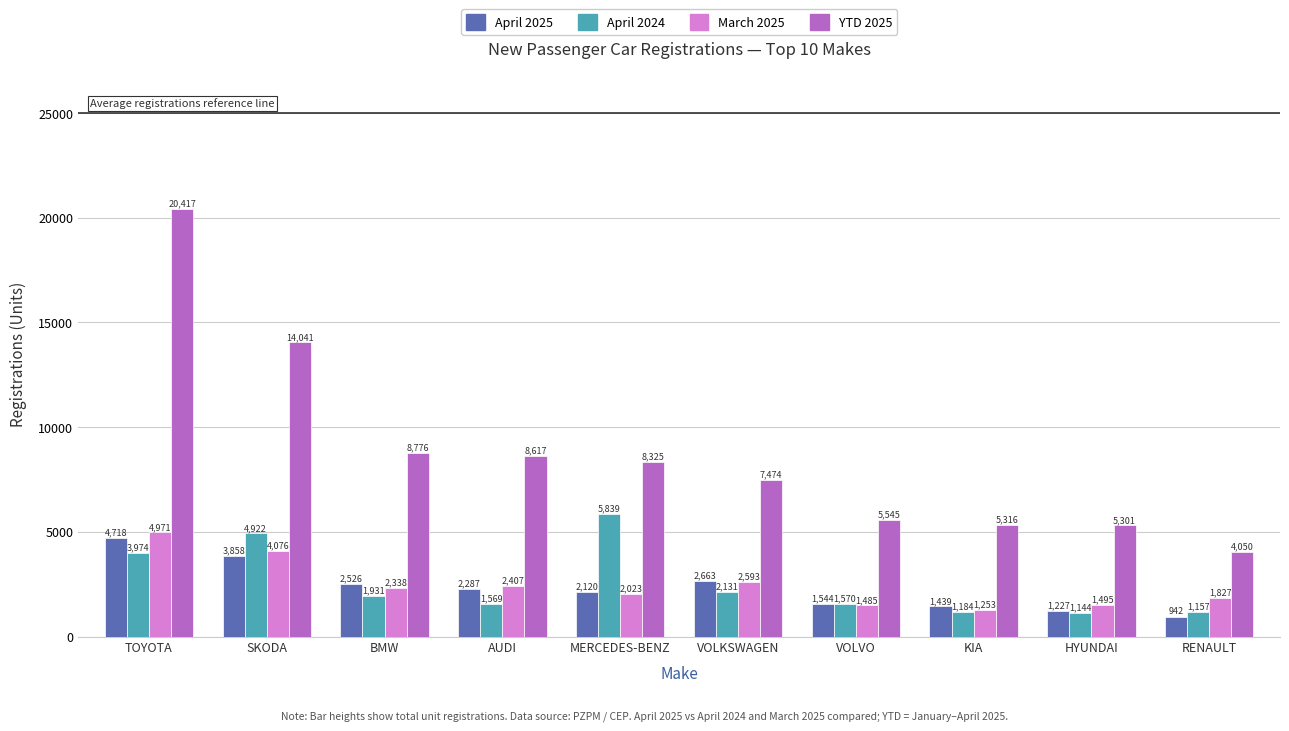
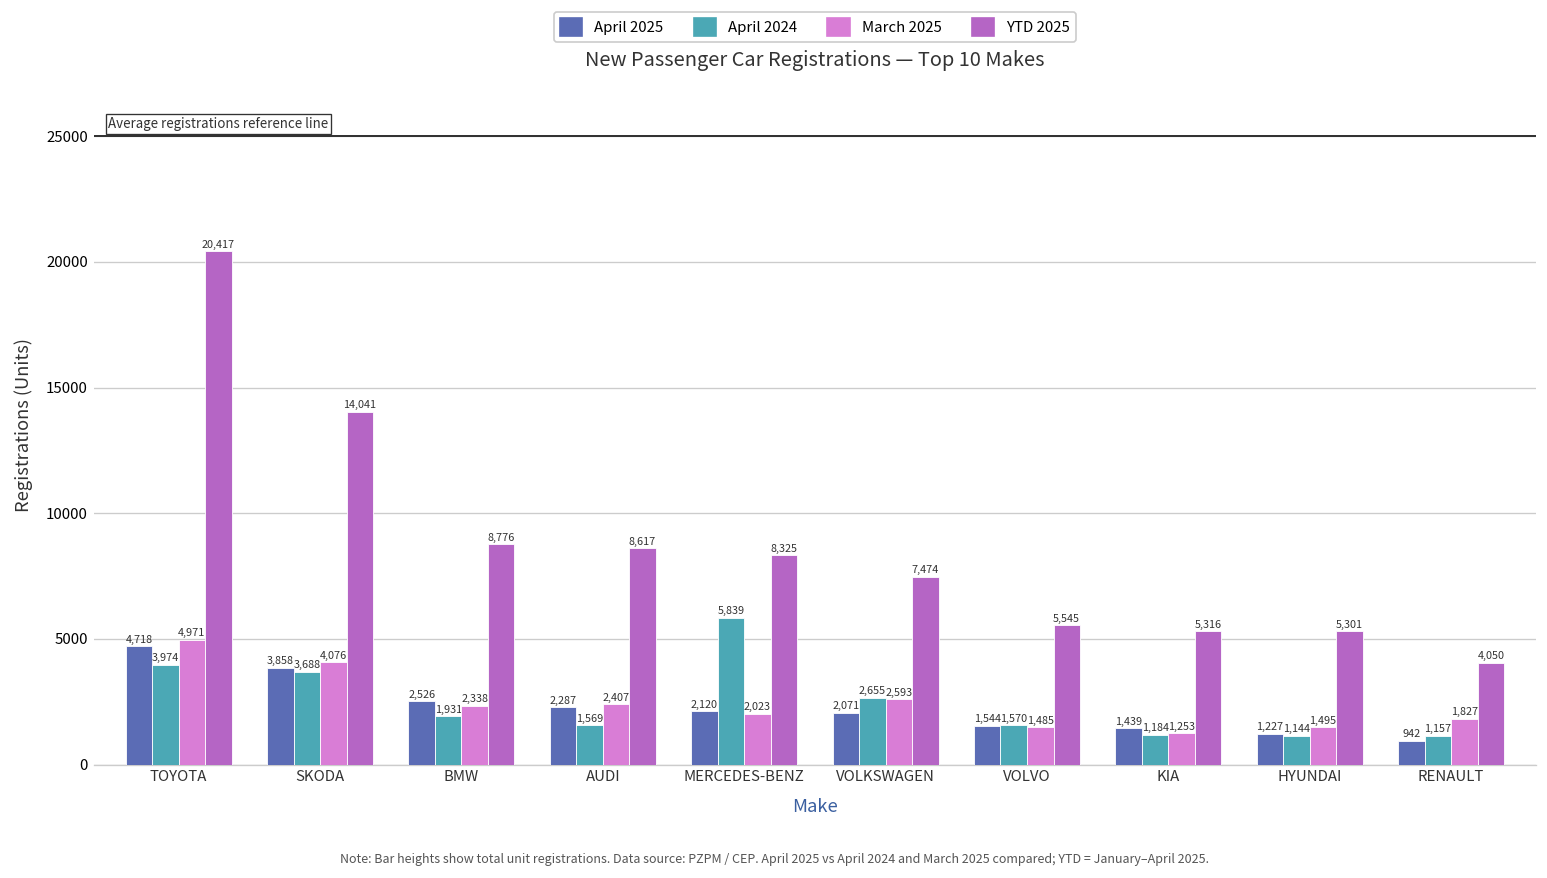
April 2024, SKODA: 4,922 -> 3,688
April 2025, VOLKSWAGEN: 2,663 -> 2,071
April 2024, VOLKSWAGEN: 2,131 -> 2,655
